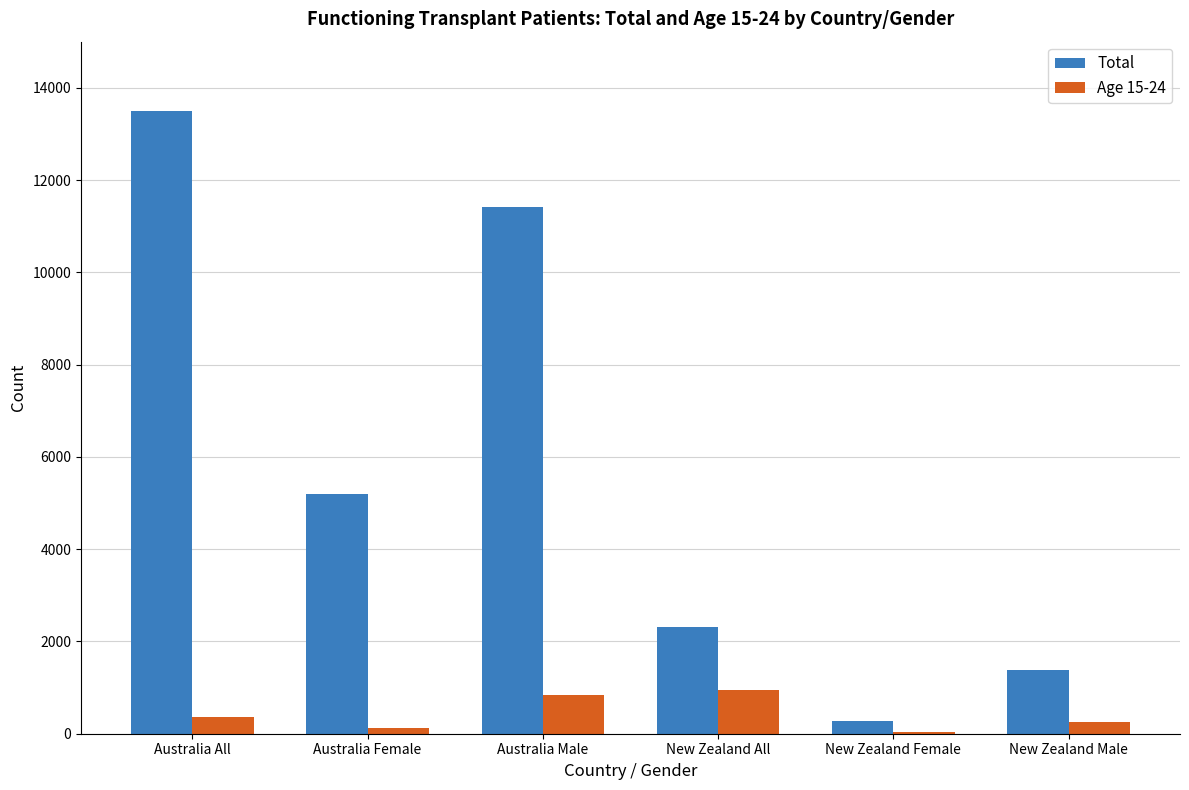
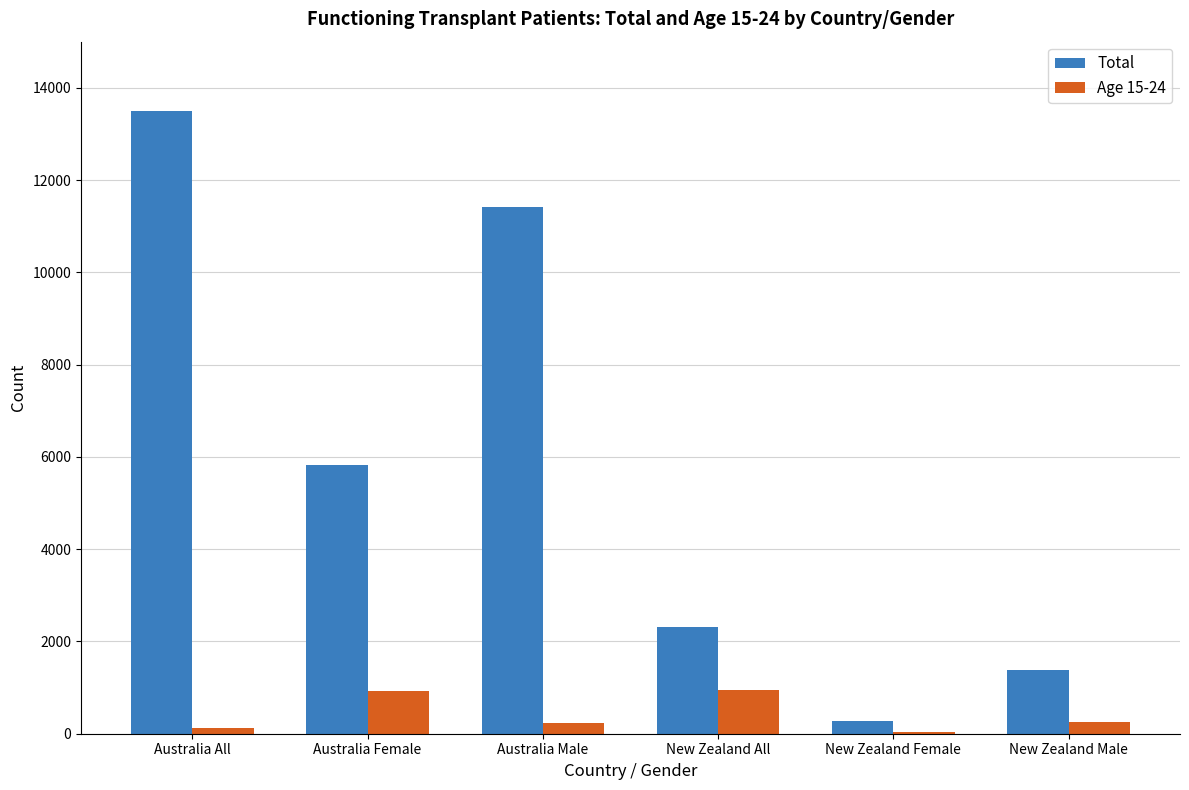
Age 15-24, Australia All: 400 -> 100
Total, Australia Female: 5200 -> 5800
Age 15-24, Australia Female: 100 -> 900
Age 15-24, Australia Male: 800 -> 200
